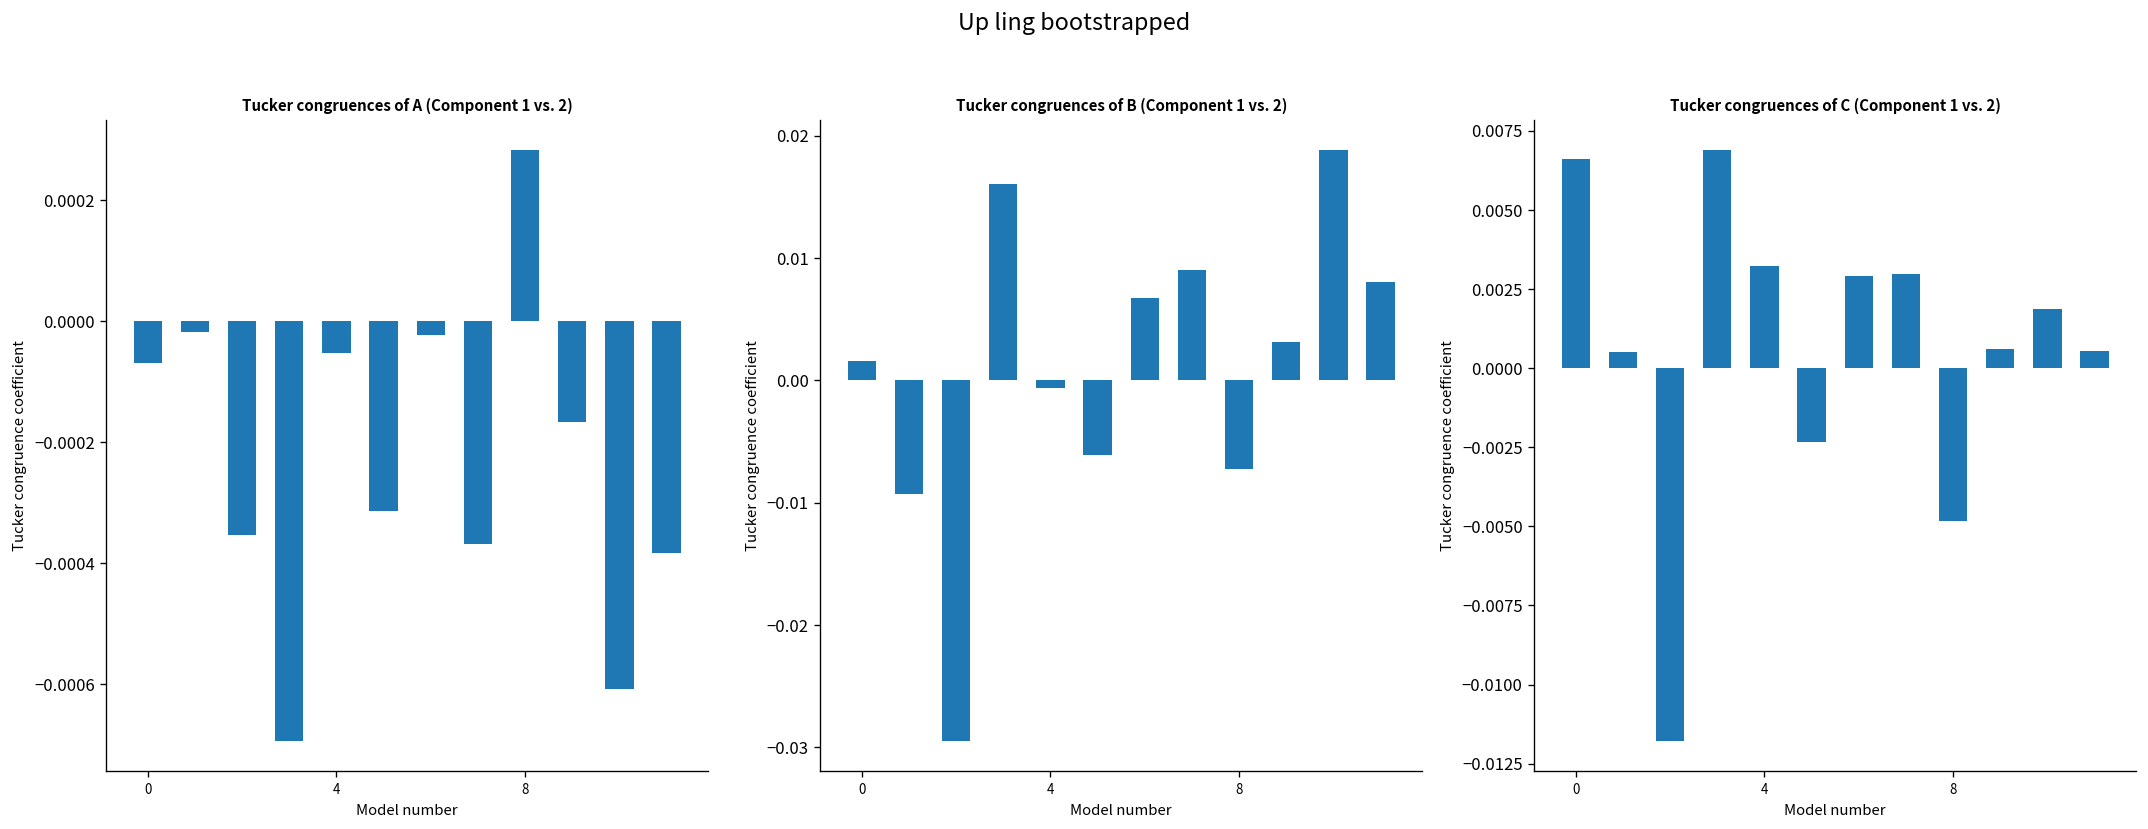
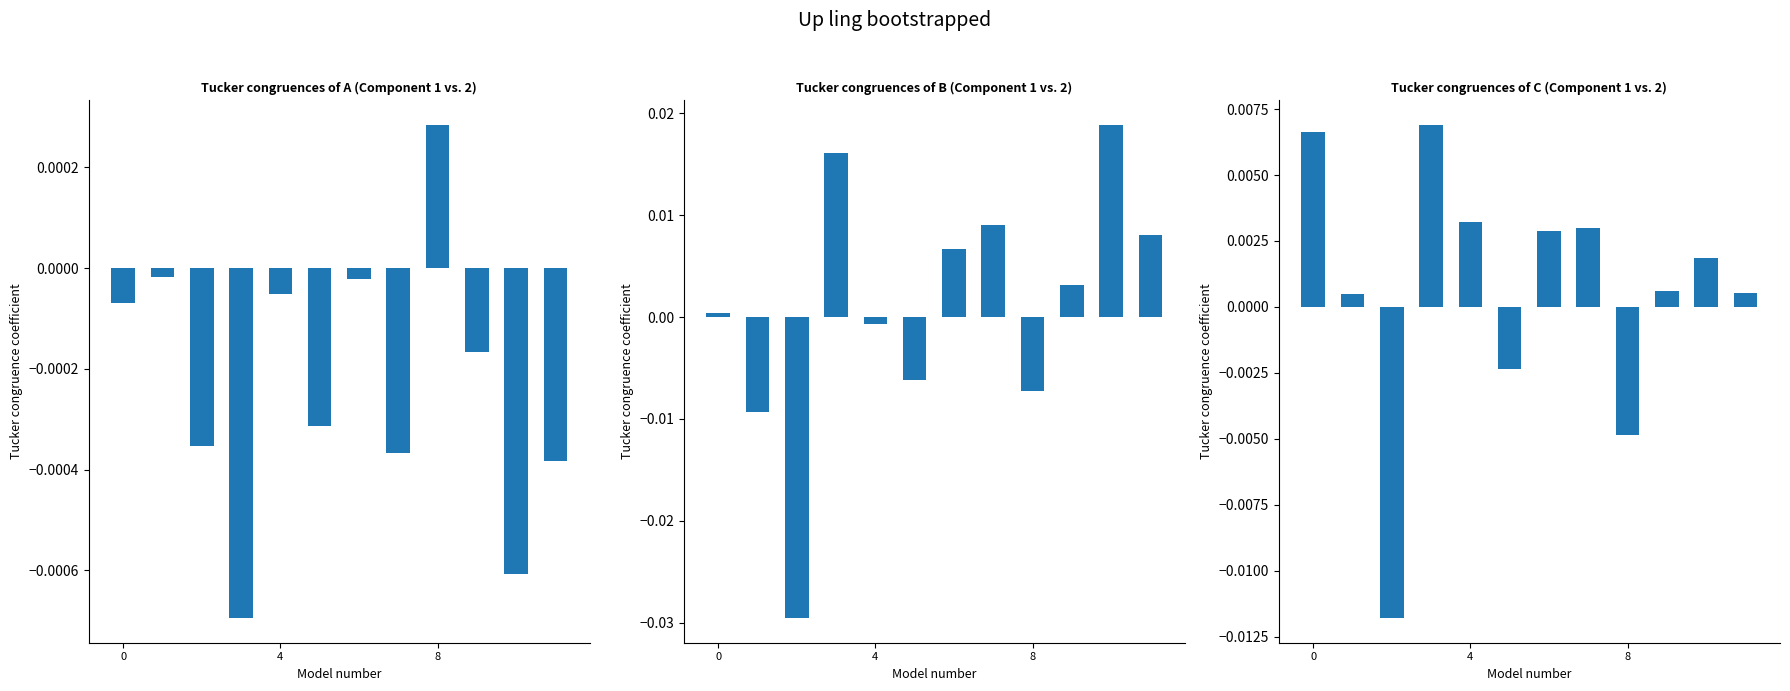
Tucker congruences of B (Component 1 vs. 2), 0: 0.0016 -> 0.0004
